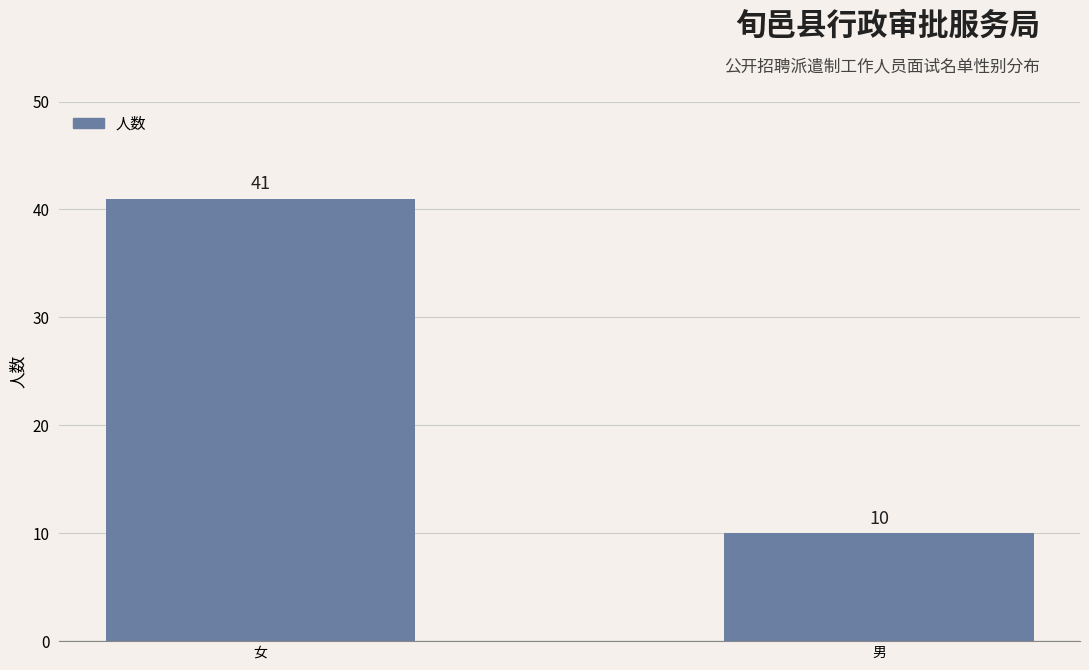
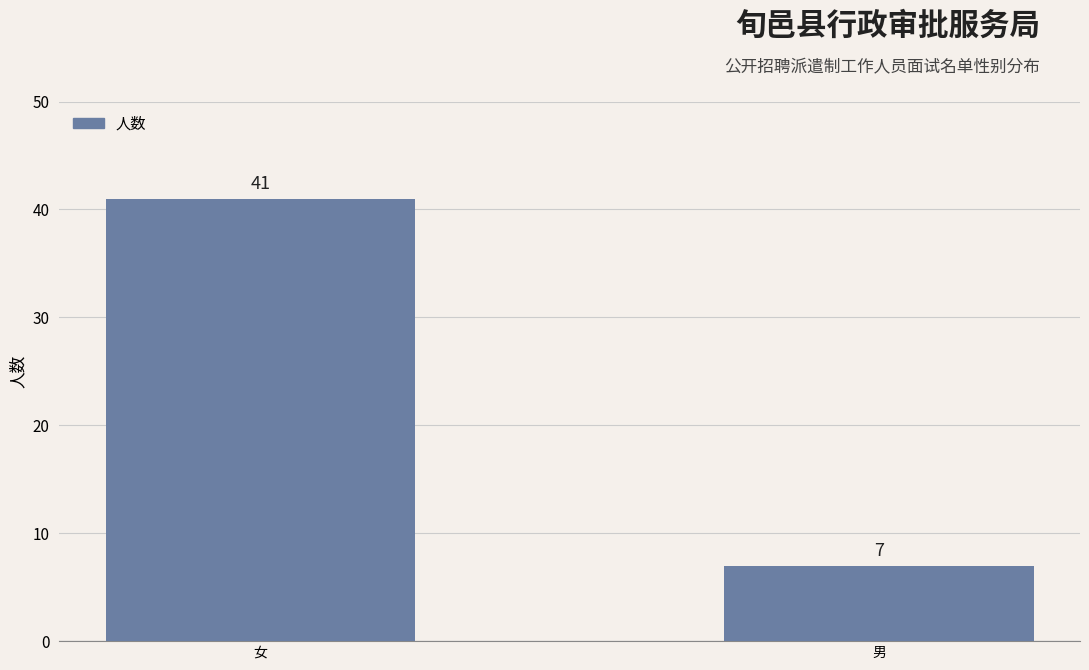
男: 10 -> 7
